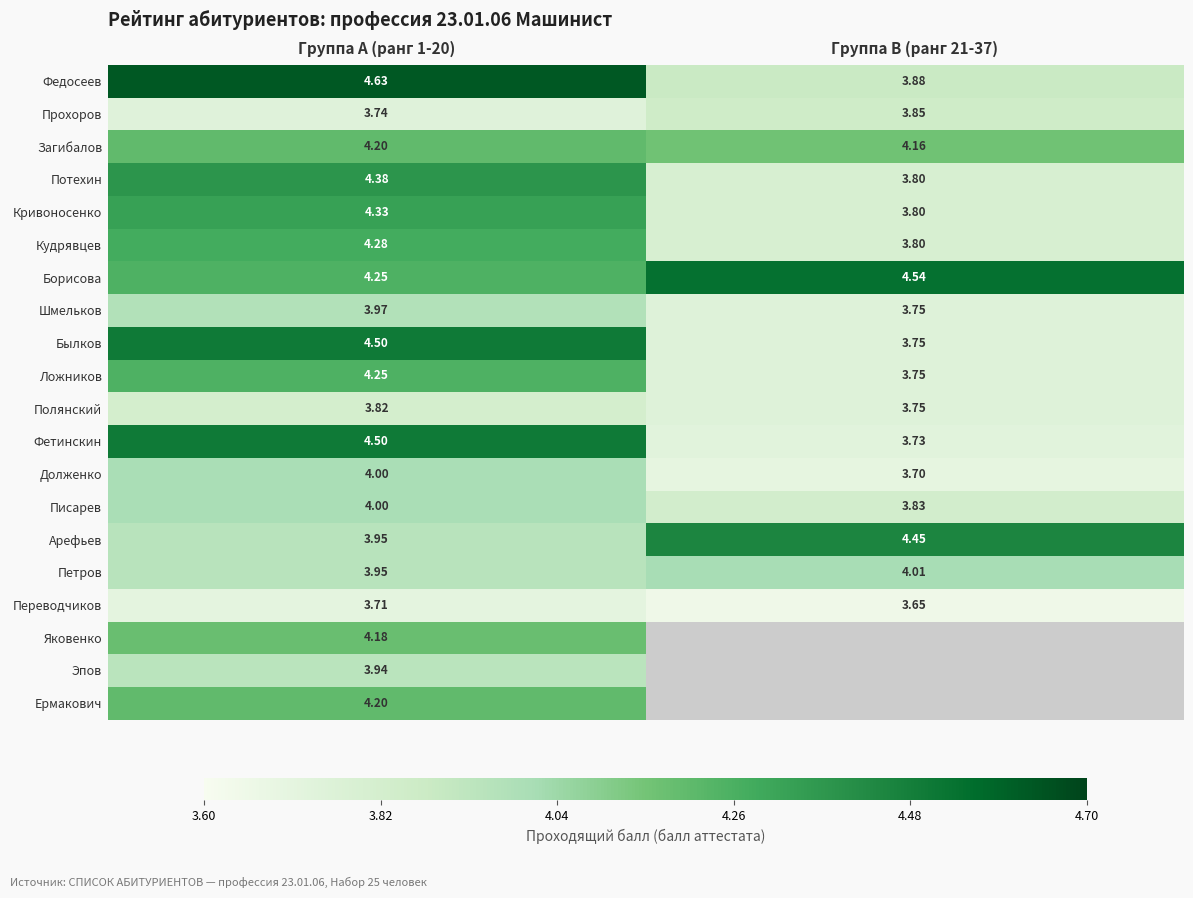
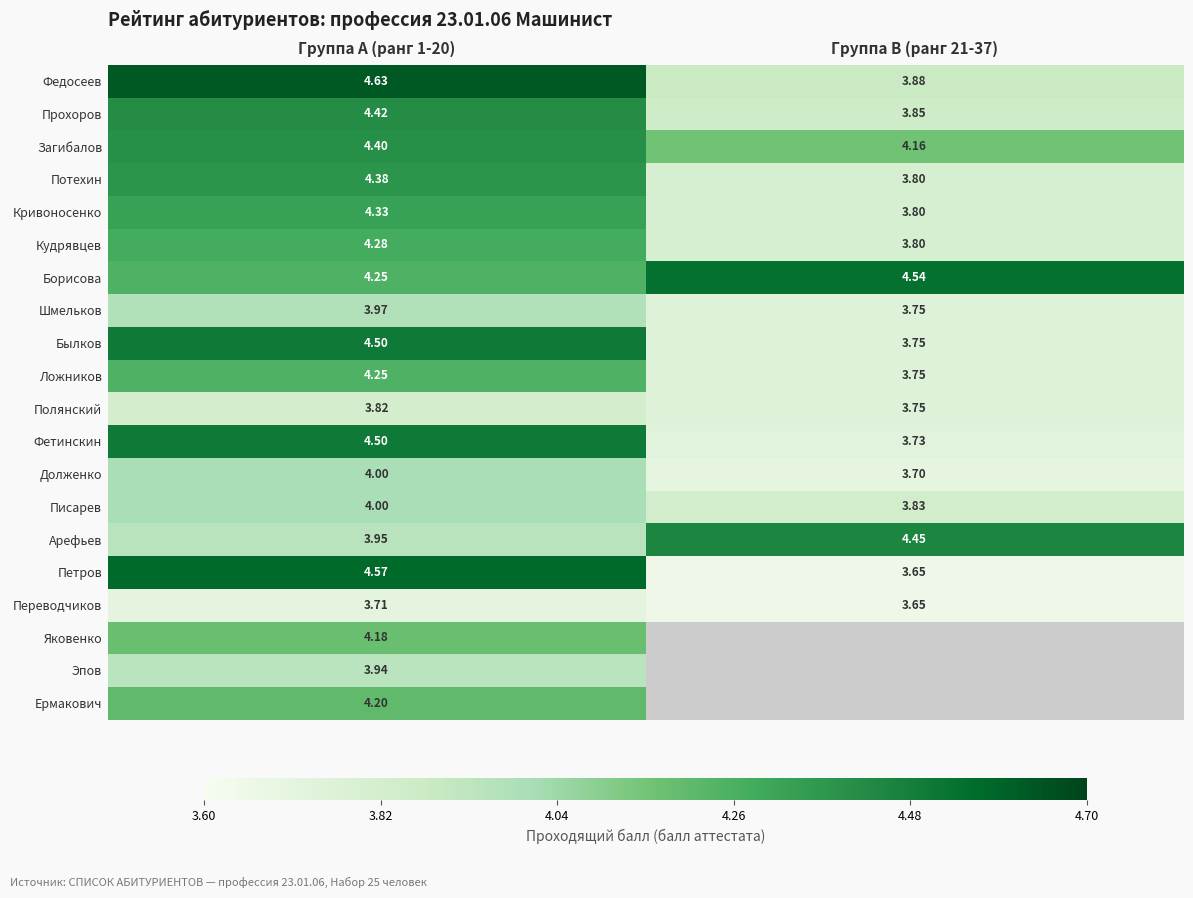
Прохоров, Группа A (ранг 1-20): 3.74 -> 4.42
Загибалов, Группа A (ранг 1-20): 4.20 -> 4.40
Петров, Группа A (ранг 1-20): 3.95 -> 4.57
Петров, Группа B (ранг 21-37): 4.01 -> 3.65
